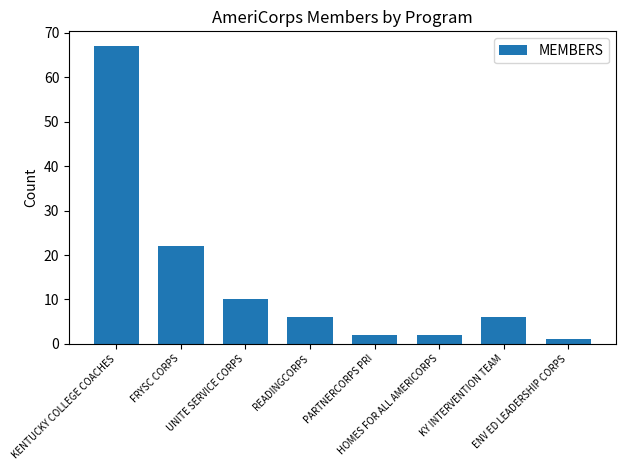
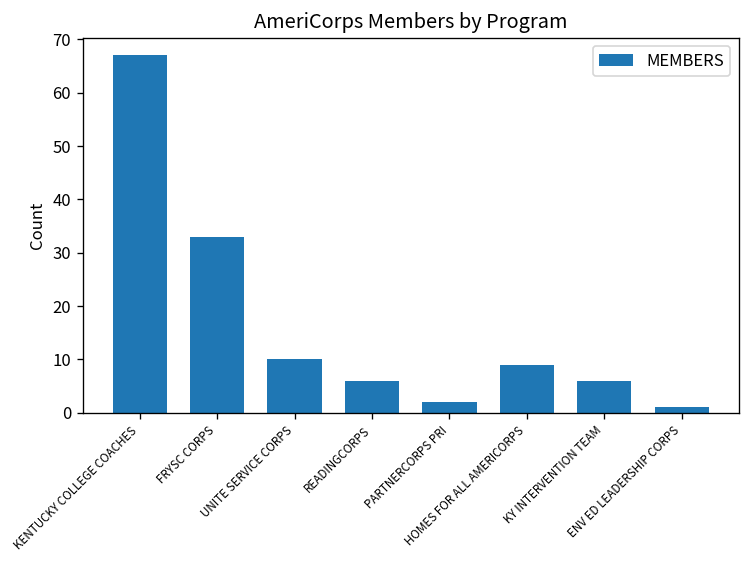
FRYSC CORPS: 22 -> 33
HOMES FOR ALL AMERICORPS: 2 -> 9
